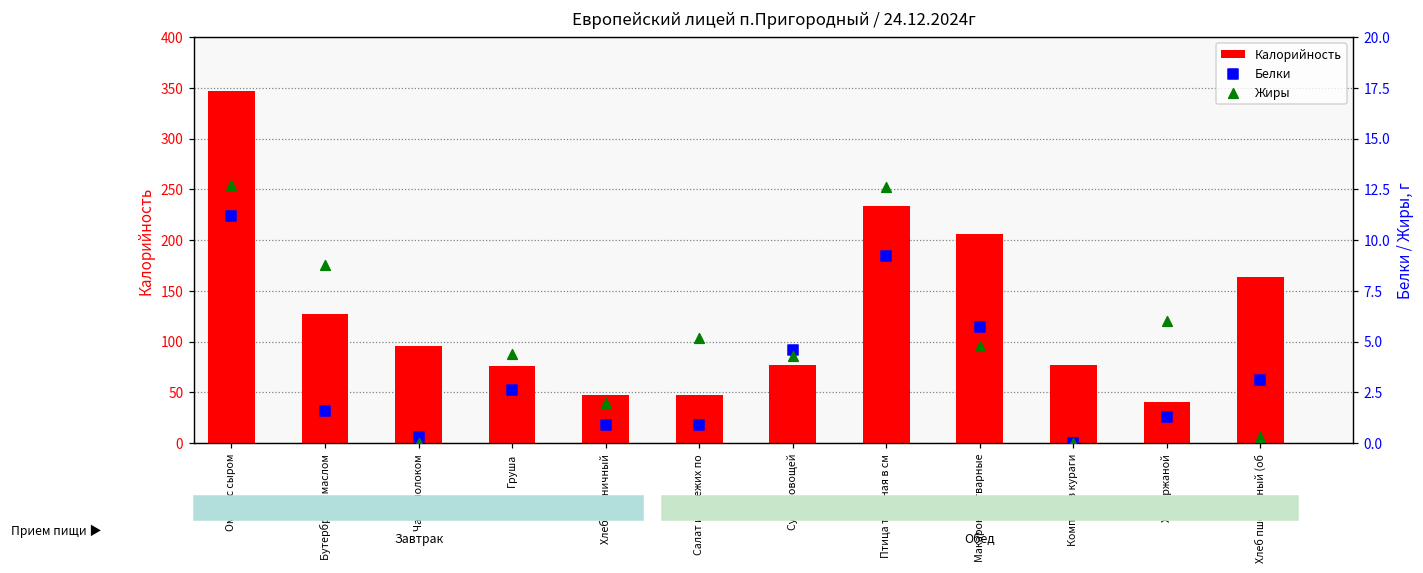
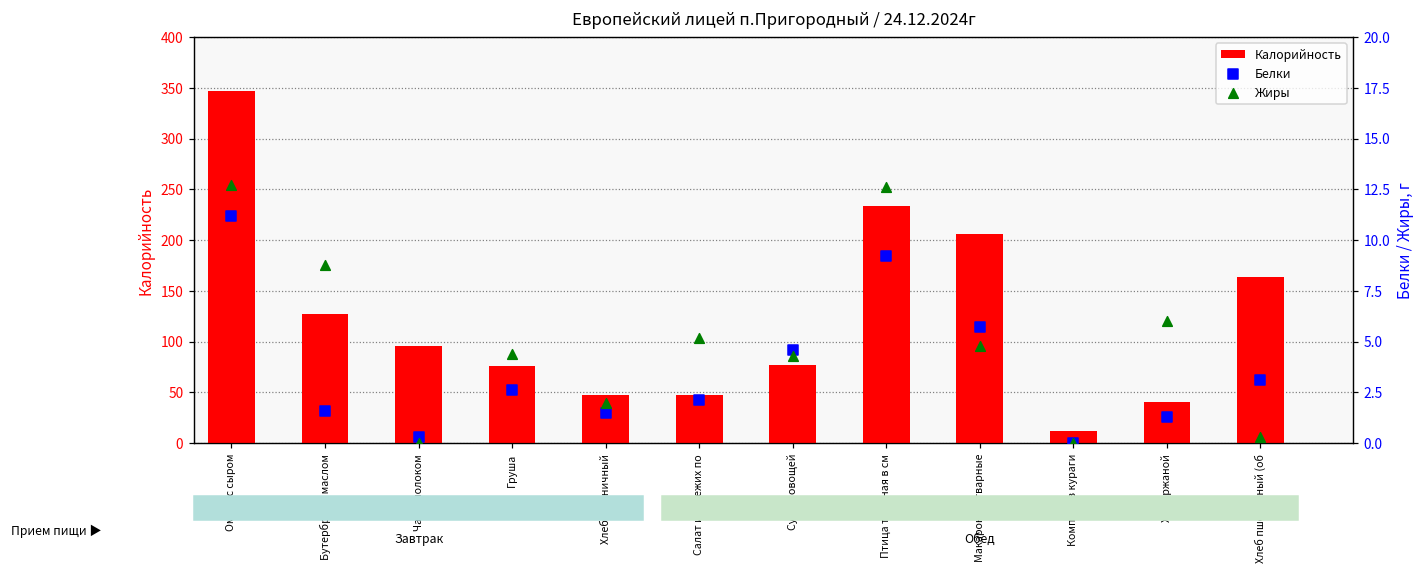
Калорийность, Компот из кураги: 80 -> 10
Белки, Хлеб пшеничный: 0.9 -> 1.5
Белки, Салат из свежих по: 0.9 -> 2.1
